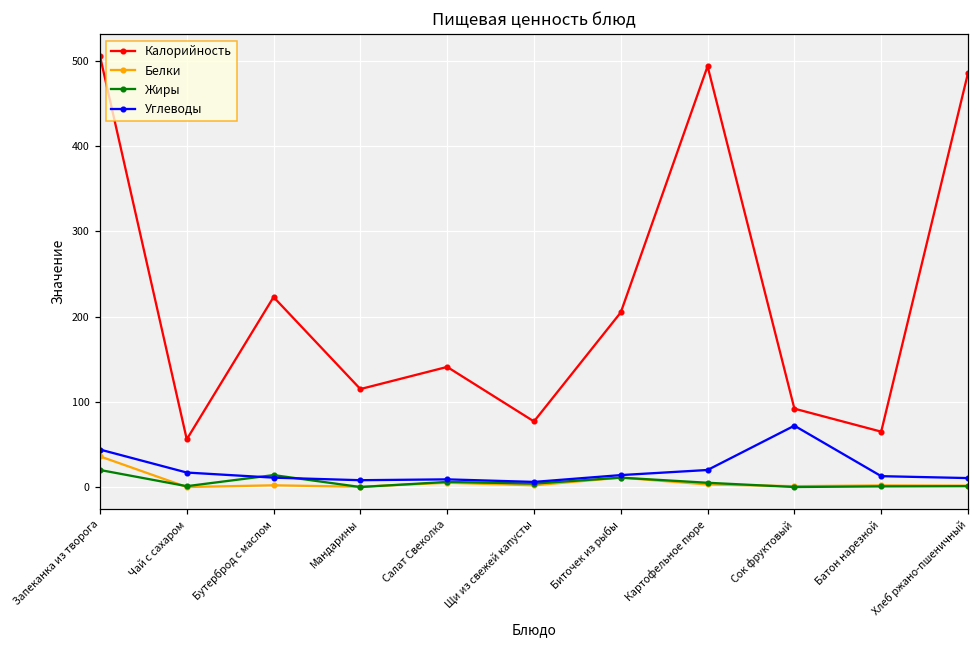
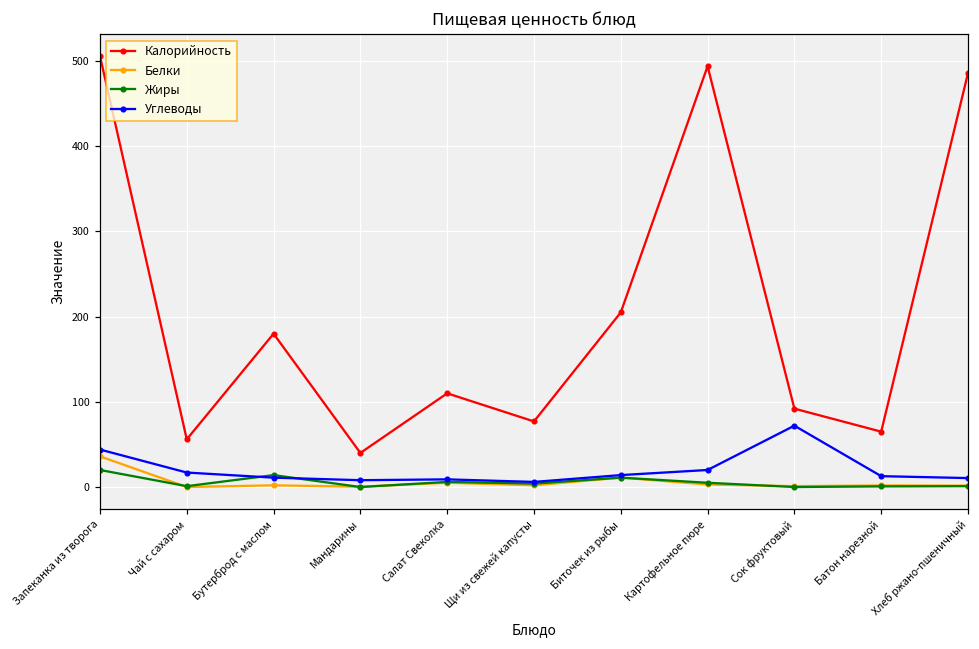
Калорийность, Бутерброд с маслом: 220 -> 180
Калорийность, Мандарины: 120 -> 40
Калорийность, Салат Свеколка: 140 -> 110
